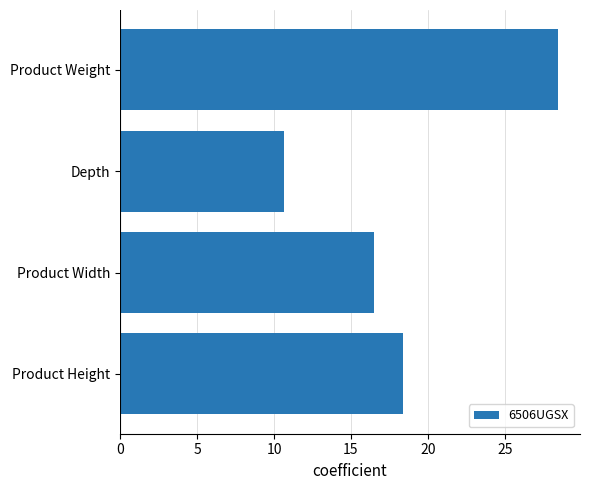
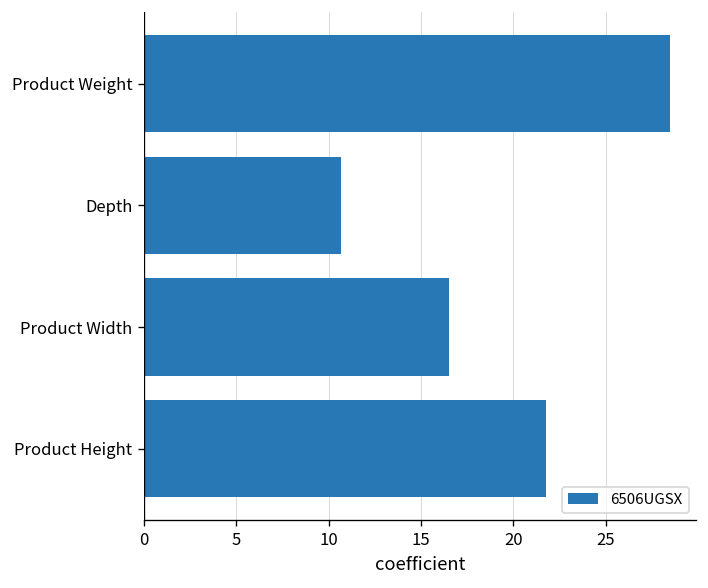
Product Height: 18.4 -> 21.8
